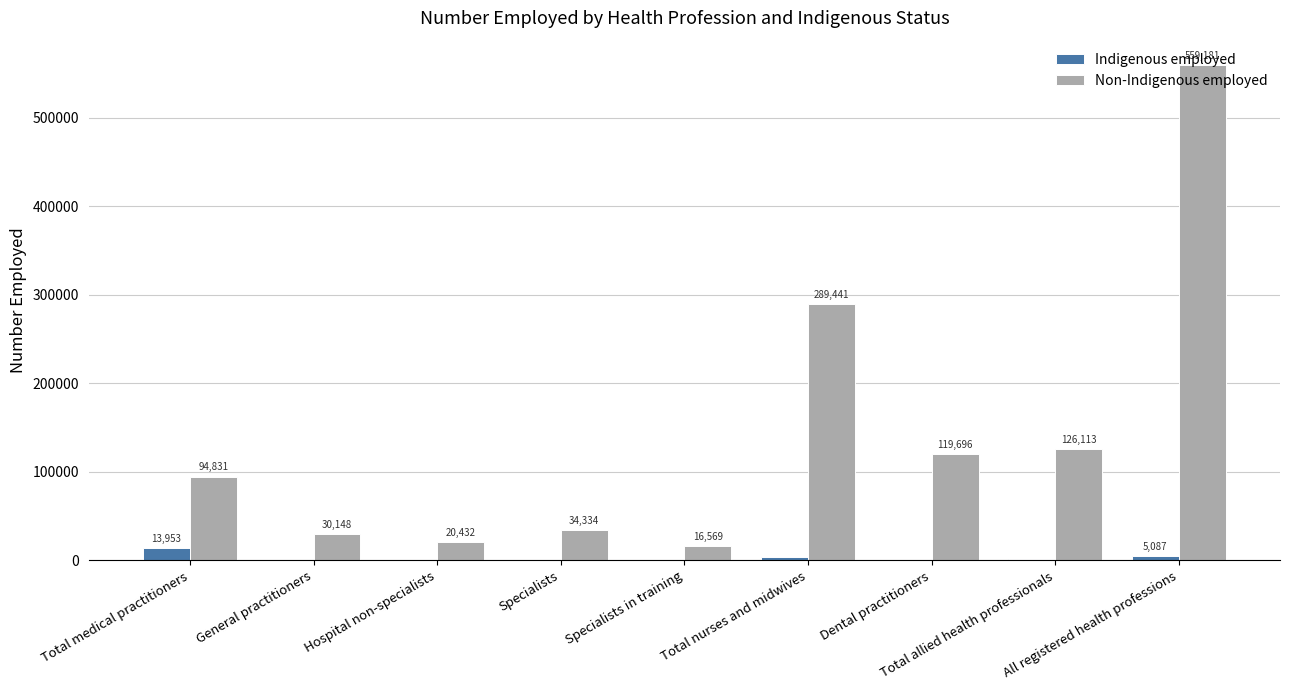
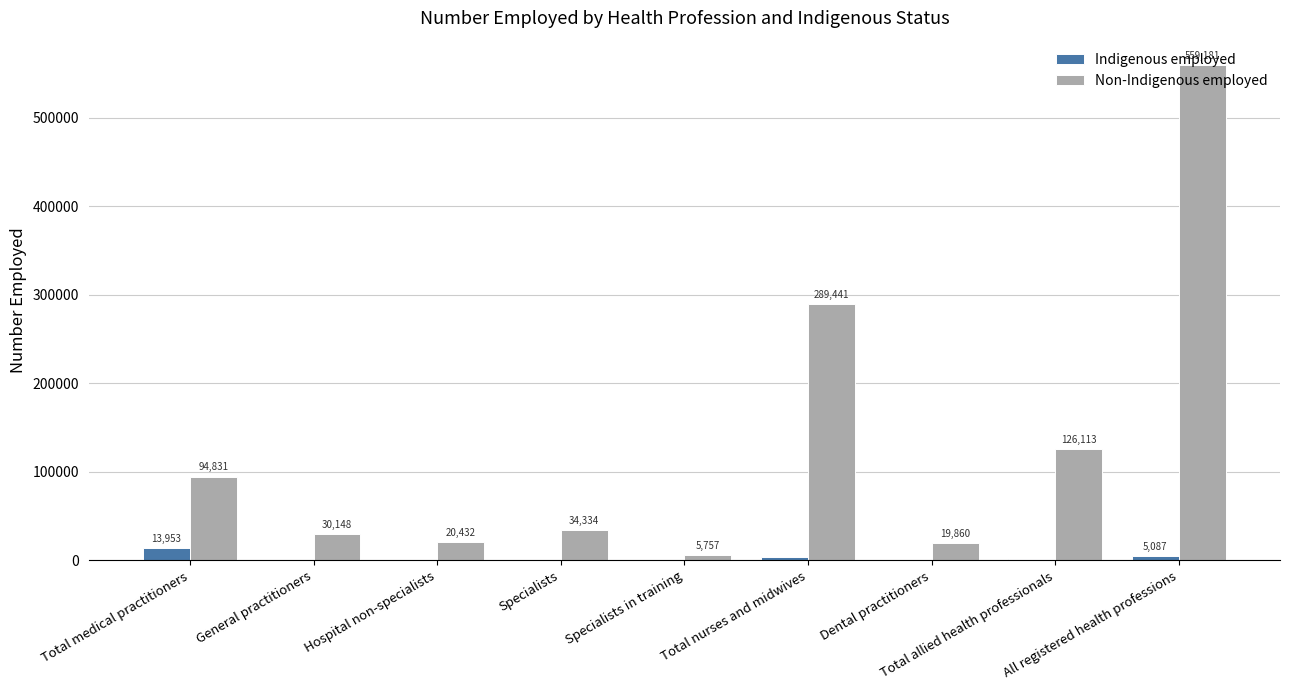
Non-Indigenous employed, Specialists in training: 16,569 -> 5,757
Non-Indigenous employed, Dental practitioners: 119,696 -> 19,860
